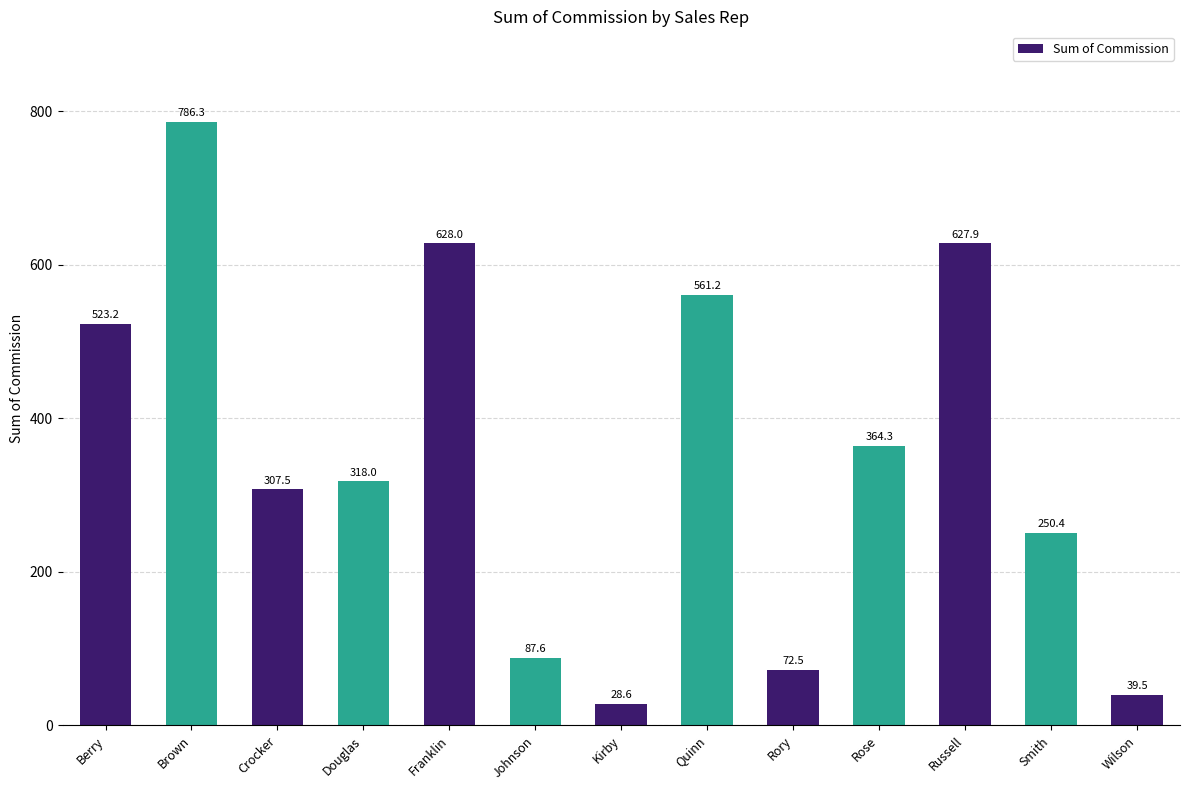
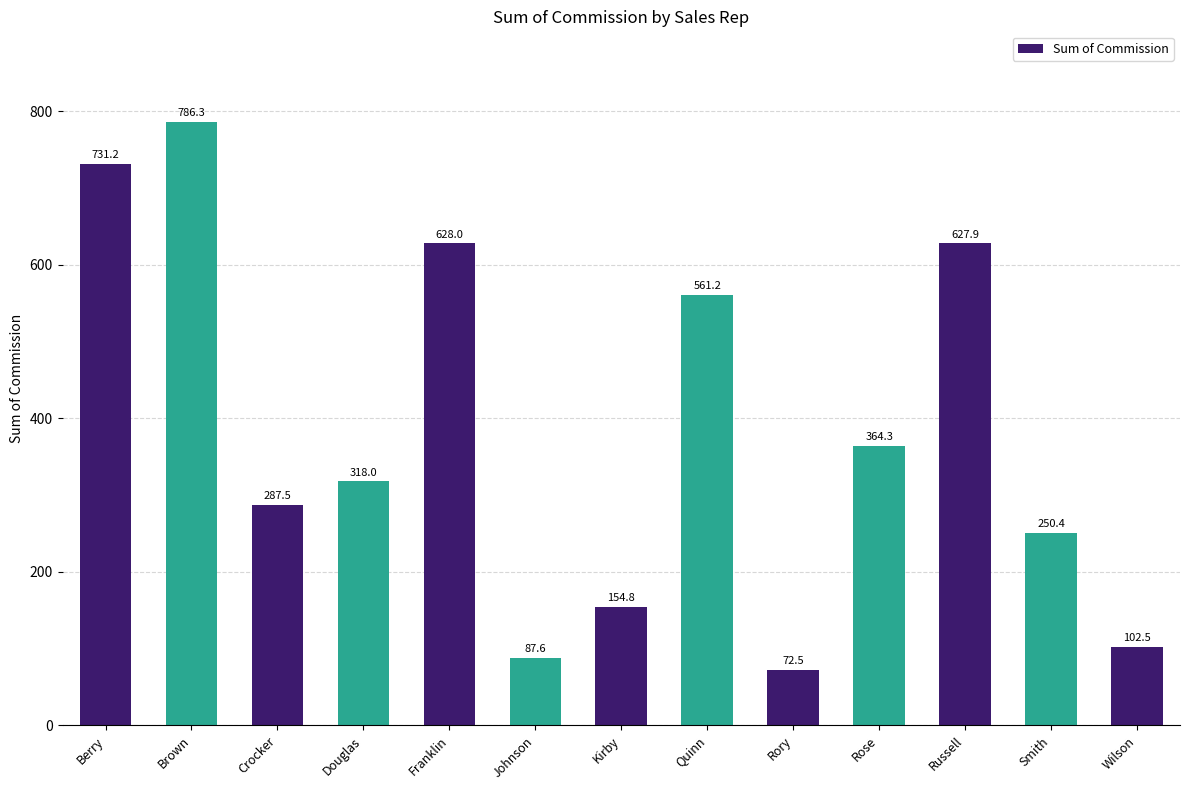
Berry: 523.2 -> 731.2
Crocker: 307.5 -> 287.5
Kirby: 28.6 -> 154.8
Wilson: 39.5 -> 102.5
